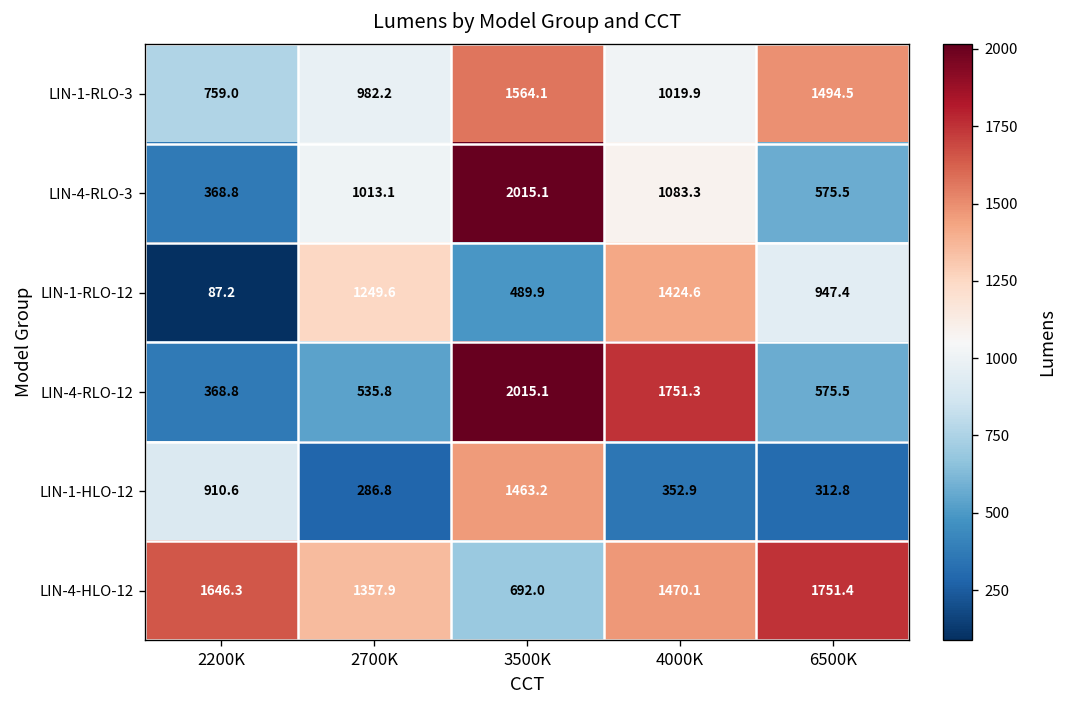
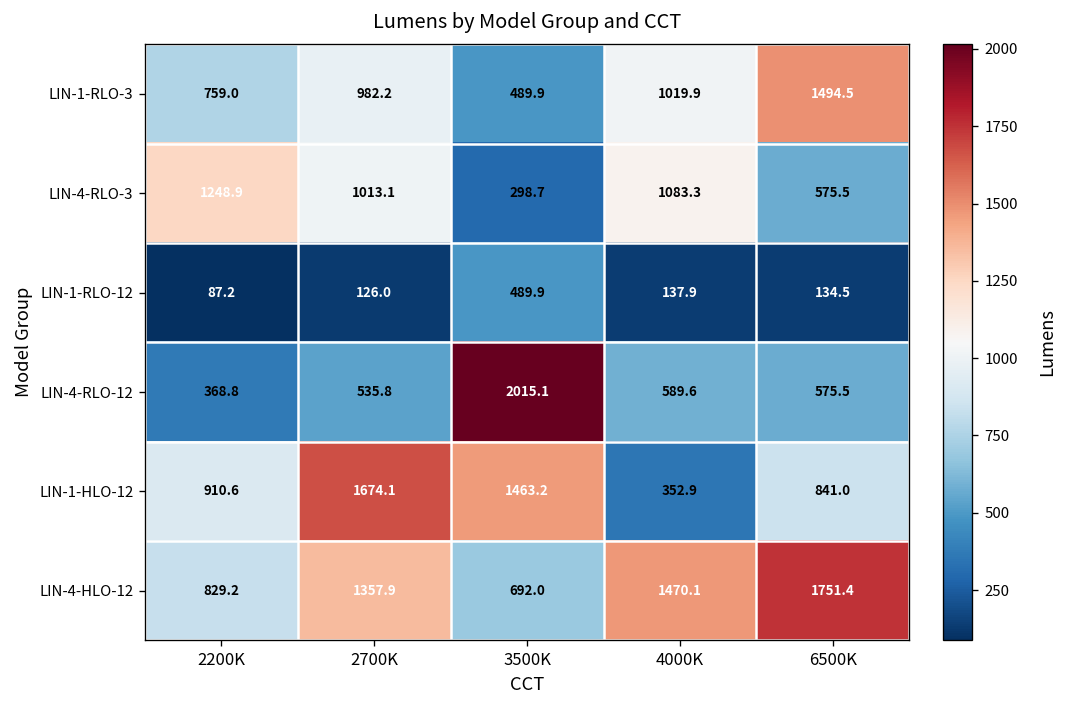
LIN-1-RLO-3, 3500K: 1564.1 -> 489.9
LIN-4-RLO-3, 2200K: 368.8 -> 1248.9
LIN-4-RLO-3, 3500K: 2015.1 -> 298.7
LIN-1-RLO-12, 2700K: 1249.6 -> 126.0
LIN-1-RLO-12, 4000K: 1424.6 -> 137.9
LIN-1-RLO-12, 6500K: 947.4 -> 134.5
LIN-4-RLO-12, 4000K: 1751.3 -> 589.6
LIN-1-HLO-12, 2700K: 286.8 -> 1674.1
LIN-1-HLO-12, 6500K: 312.8 -> 841.0
LIN-4-HLO-12, 2200K: 1646.3 -> 829.2
